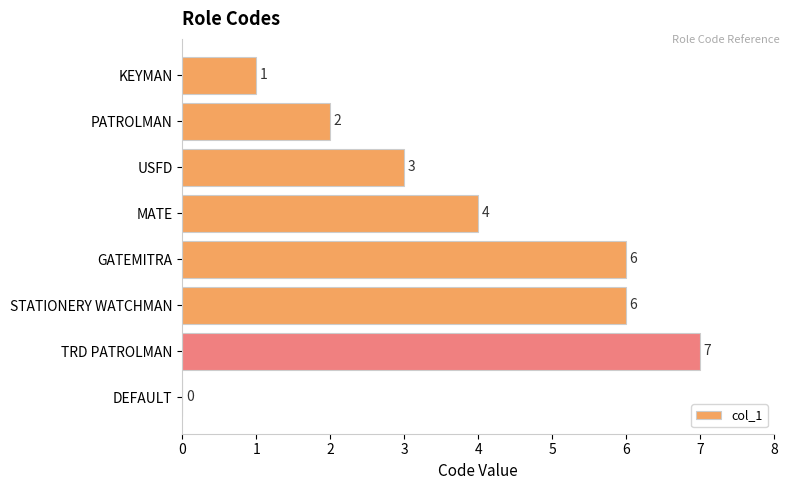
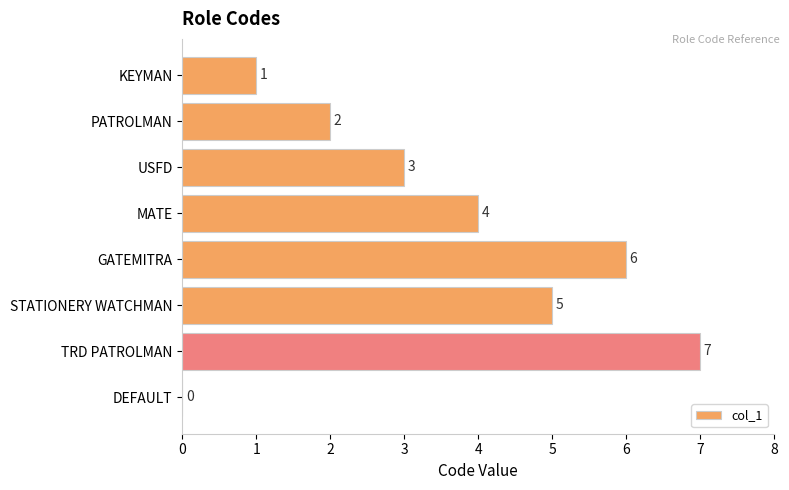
STATIONERY WATCHMAN: 6 -> 5
